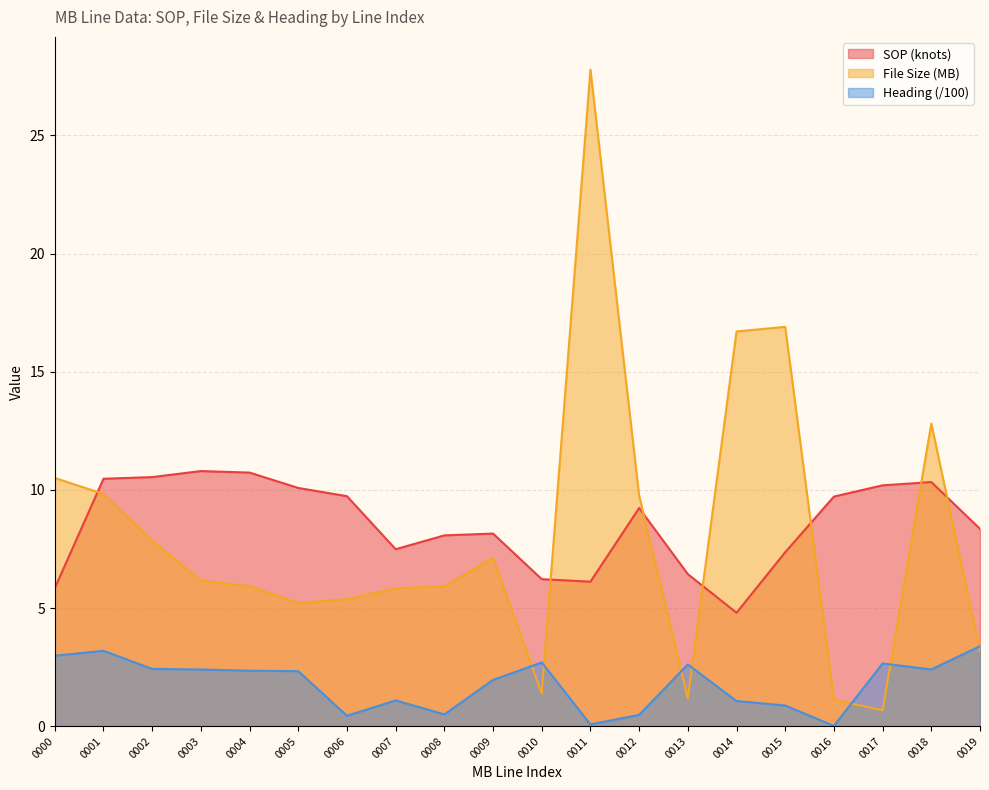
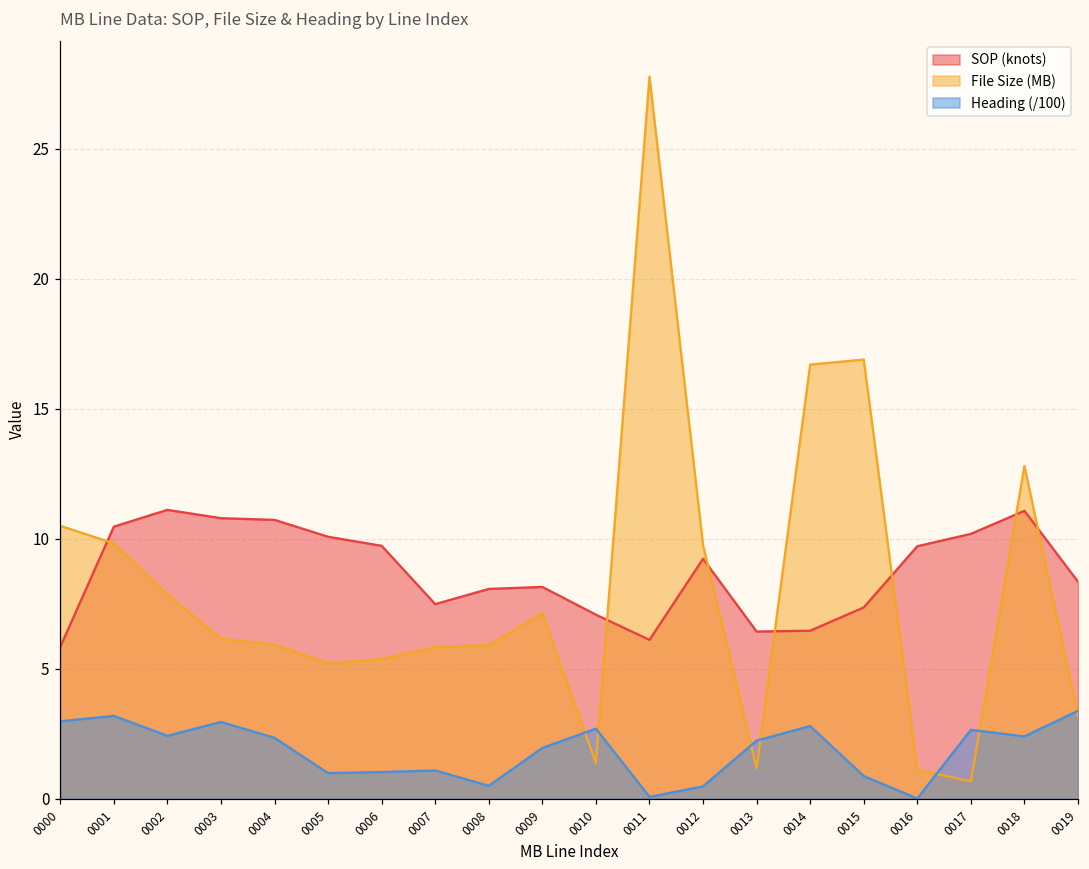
SOP (knots), 0002: 10.5 -> 11.1
Heading (/100), 0003: 2.4 -> 3.0
Heading (/100), 0005: 2.3 -> 1.0
Heading (/100), 0006: 0.4 -> 1.0
SOP (knots), 0010: 6.2 -> 7.1
Heading (/100), 0013: 2.6 -> 2.2
SOP (knots), 0014: 4.8 -> 6.5
Heading (/100), 0014: 1.1 -> 2.8
SOP (knots), 0018: 10.3 -> 11.1
